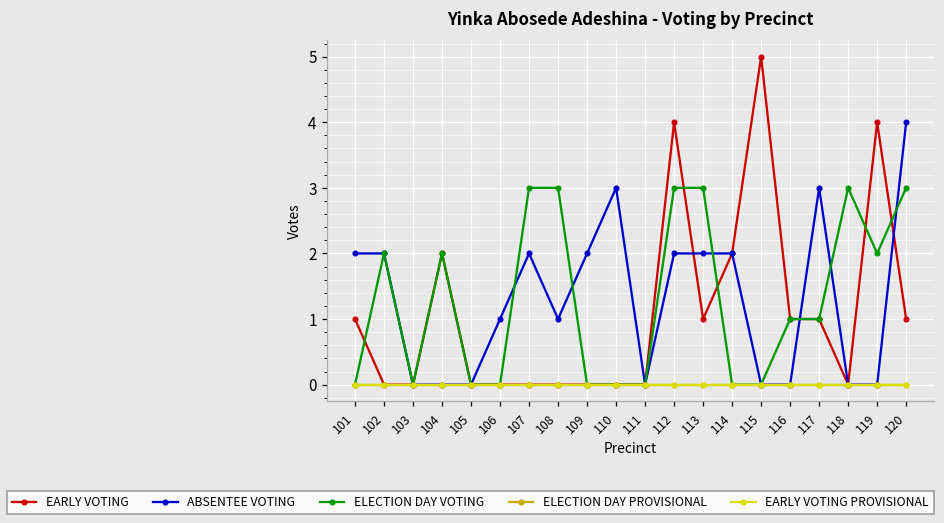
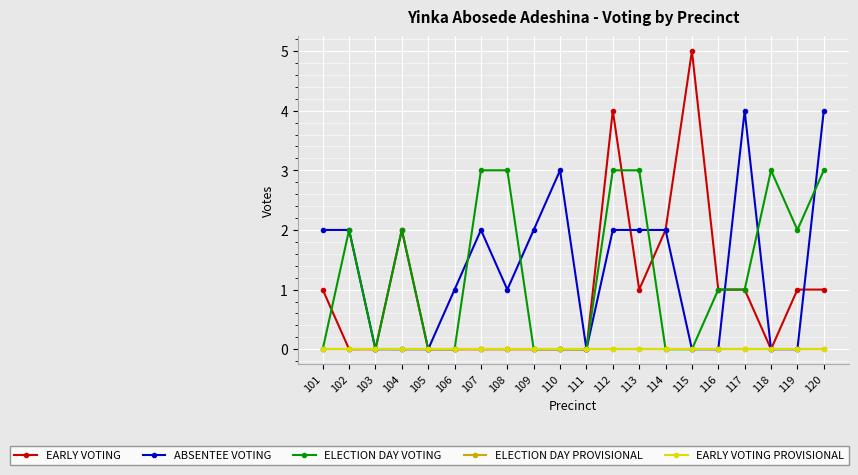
ABSENTEE VOTING, 117: 3 -> 4
EARLY VOTING, 119: 4 -> 1
